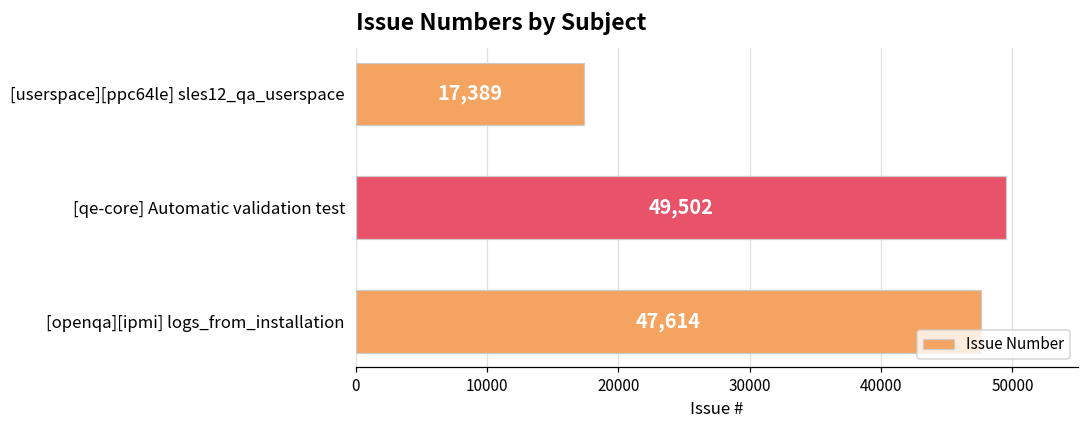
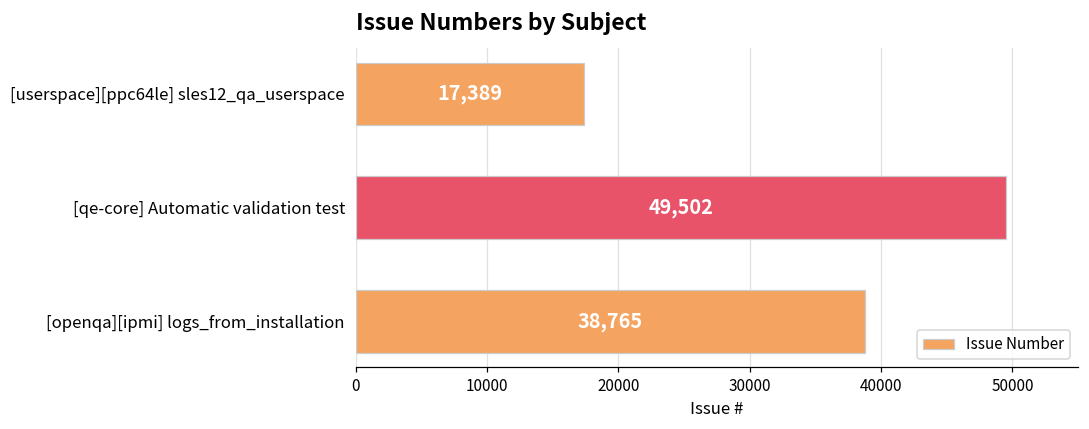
[openqa][ipmi] logs_from_installation: 47,614 -> 38,765
